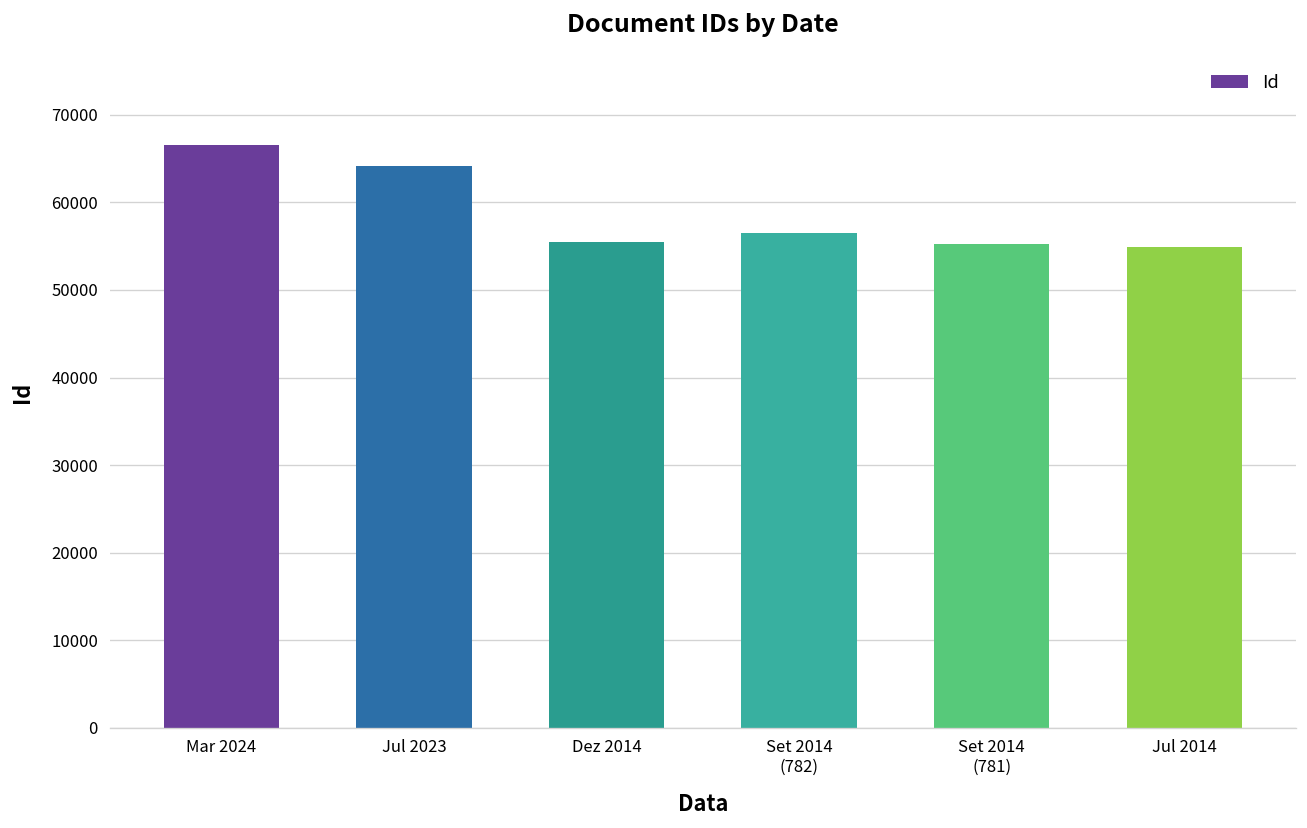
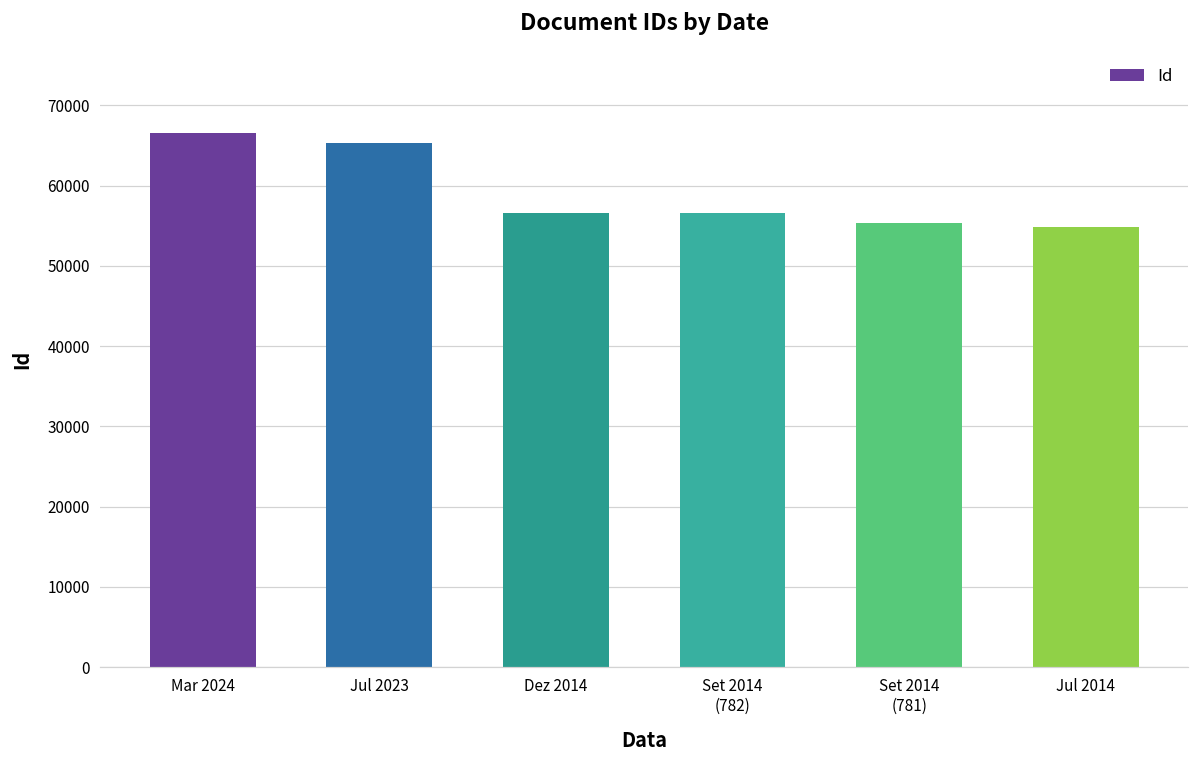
Jul 2023: 64000 -> 65000
Dez 2014: 55000 -> 57000
